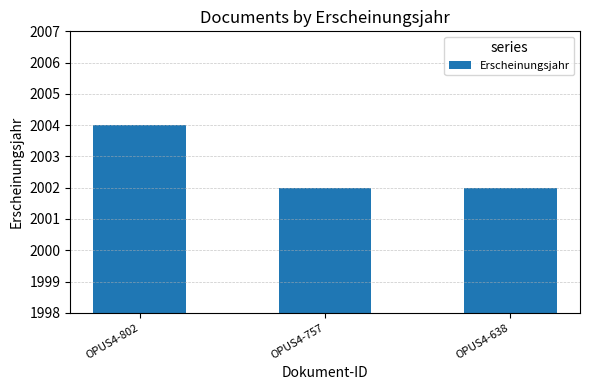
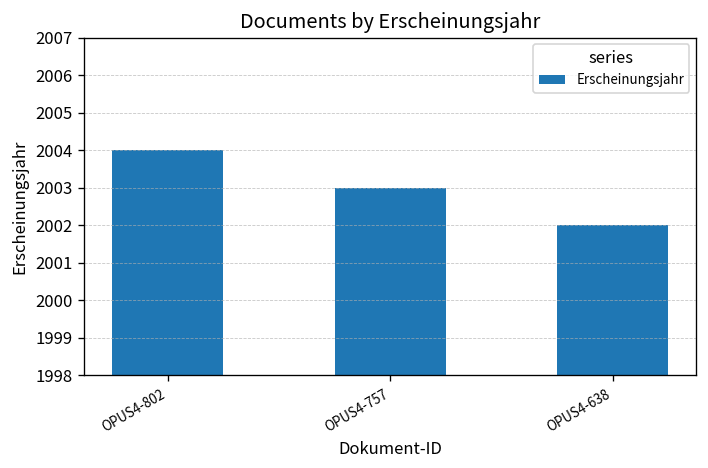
OPUS4-757: 2002 -> 2003
